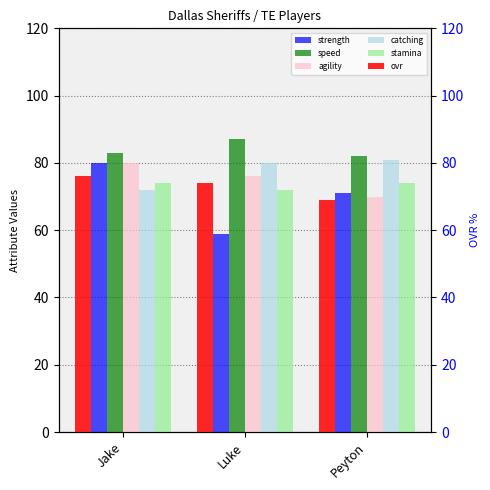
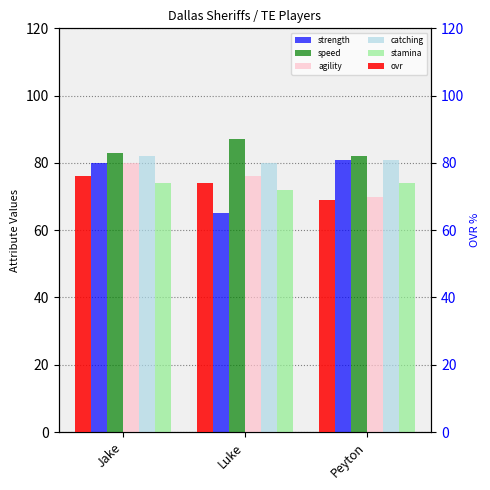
catching, Jake: 72 -> 82
strength, Luke: 59 -> 65
strength, Peyton: 71 -> 81
